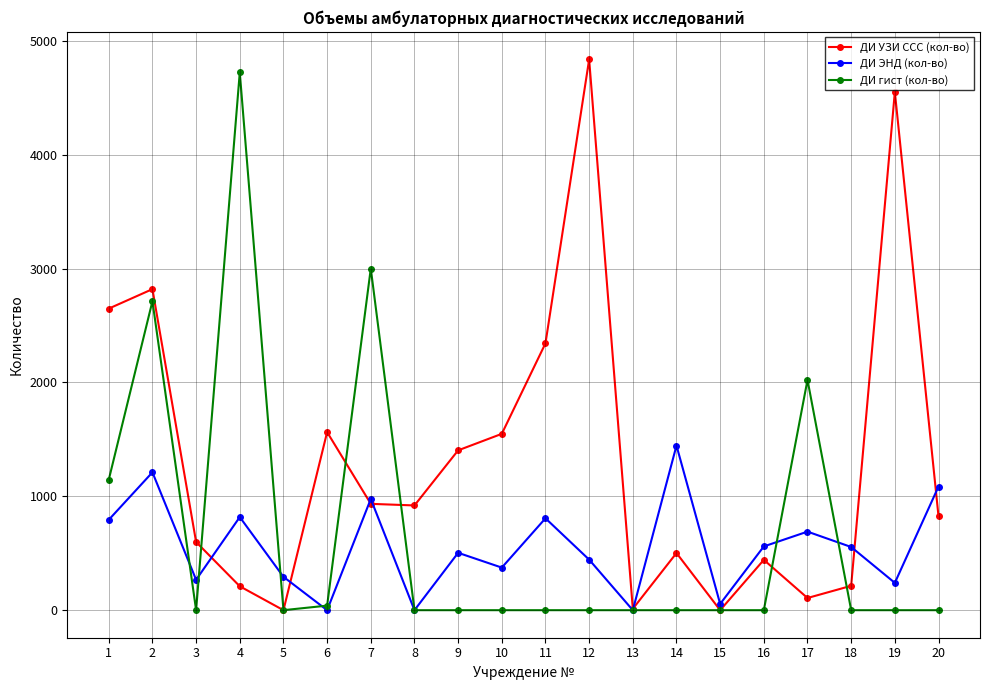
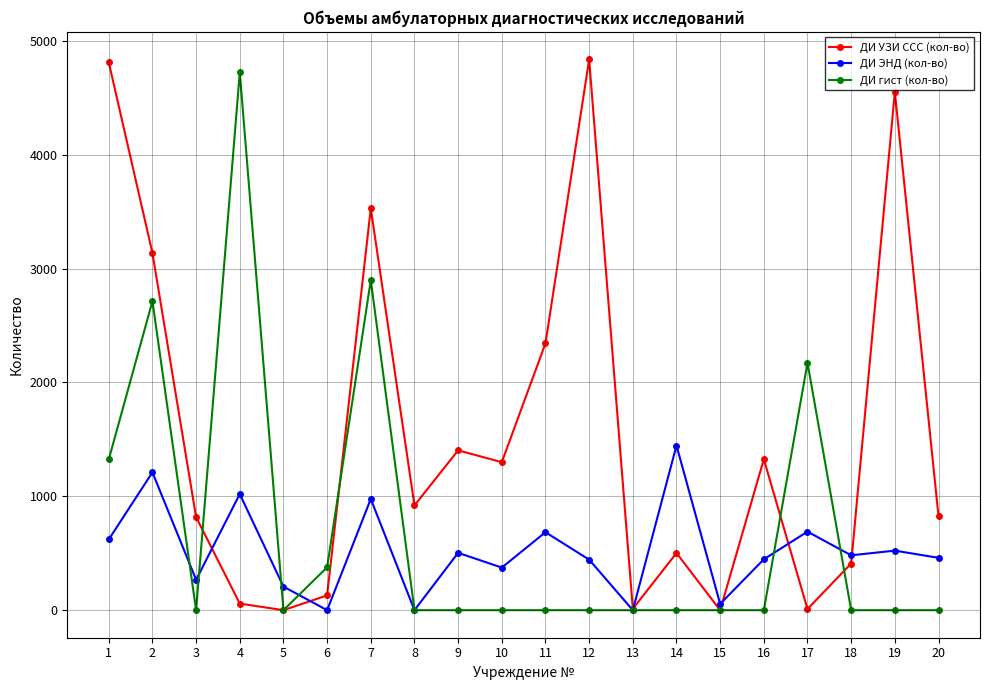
ДИ УЗИ ССС (кол-во), 1: 2650 -> 4810
ДИ ЭНД (кол-во), 1: 790 -> 620
ДИ гист (кол-во), 1: 1150 -> 1320
ДИ УЗИ ССС (кол-во), 2: 2820 -> 3140
ДИ УЗИ ССС (кол-во), 3: 600 -> 820
ДИ УЗИ ССС (кол-во), 4: 210 -> 60
ДИ ЭНД (кол-во), 4: 820 -> 1020
ДИ ЭНД (кол-во), 5: 290 -> 210
ДИ УЗИ ССС (кол-во), 6: 1560 -> 130
ДИ гист (кол-во), 6: 40 -> 380
ДИ УЗИ ССС (кол-во), 7: 930 -> 3530
ДИ гист (кол-во), 7: 3000 -> 2900
ДИ УЗИ ССС (кол-во), 10: 1550 -> 1300
ДИ ЭНД (кол-во), 11: 810 -> 690
ДИ УЗИ ССС (кол-во), 16: 440 -> 1330
ДИ ЭНД (кол-во), 16: 560 -> 450
ДИ УЗИ ССС (кол-во), 17: 110 -> 10
ДИ гист (кол-во), 17: 2020 -> 2170
ДИ УЗИ ССС (кол-во), 18: 210 -> 410
ДИ ЭНД (кол-во), 18: 560 -> 480
ДИ ЭНД (кол-во), 19: 240 -> 520
ДИ ЭНД (кол-во), 20: 1090 -> 460
